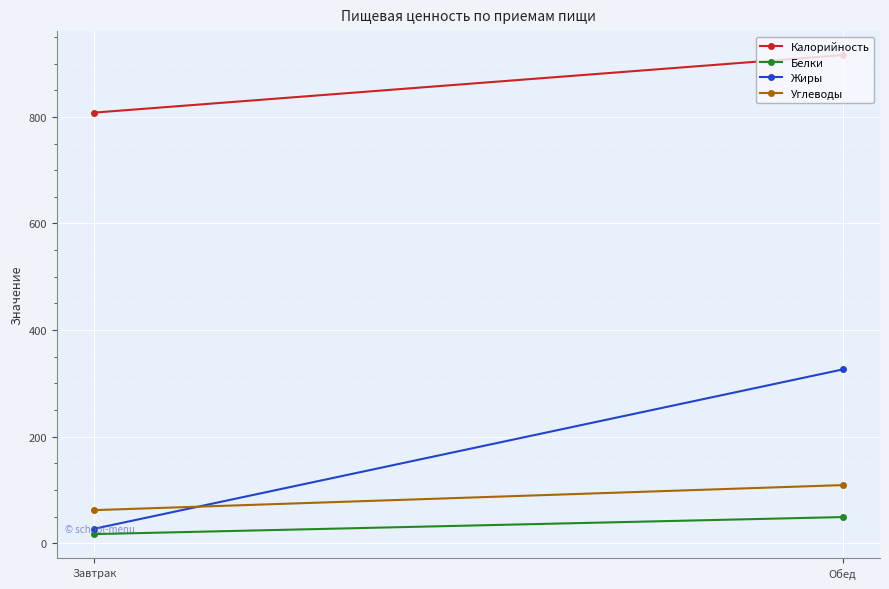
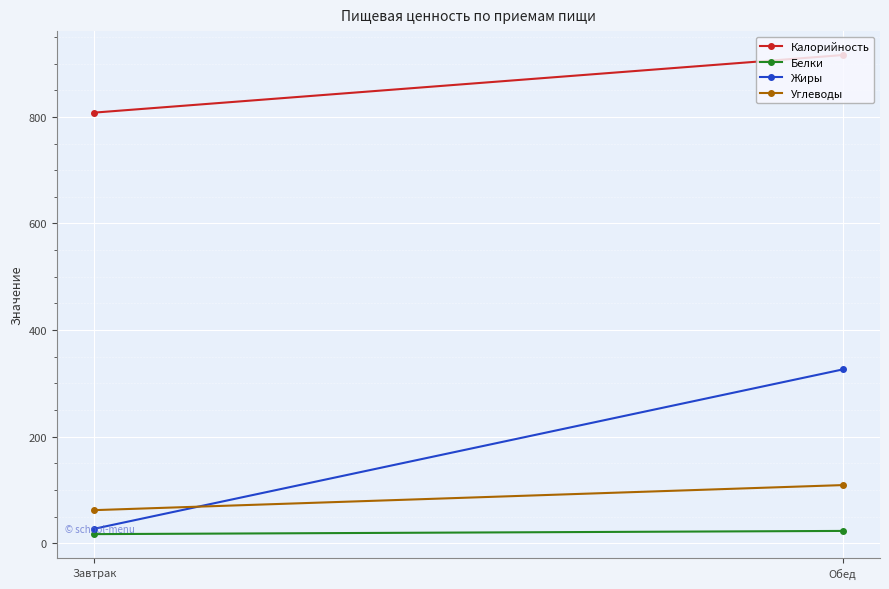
Белки, Обед: 50 -> 20
